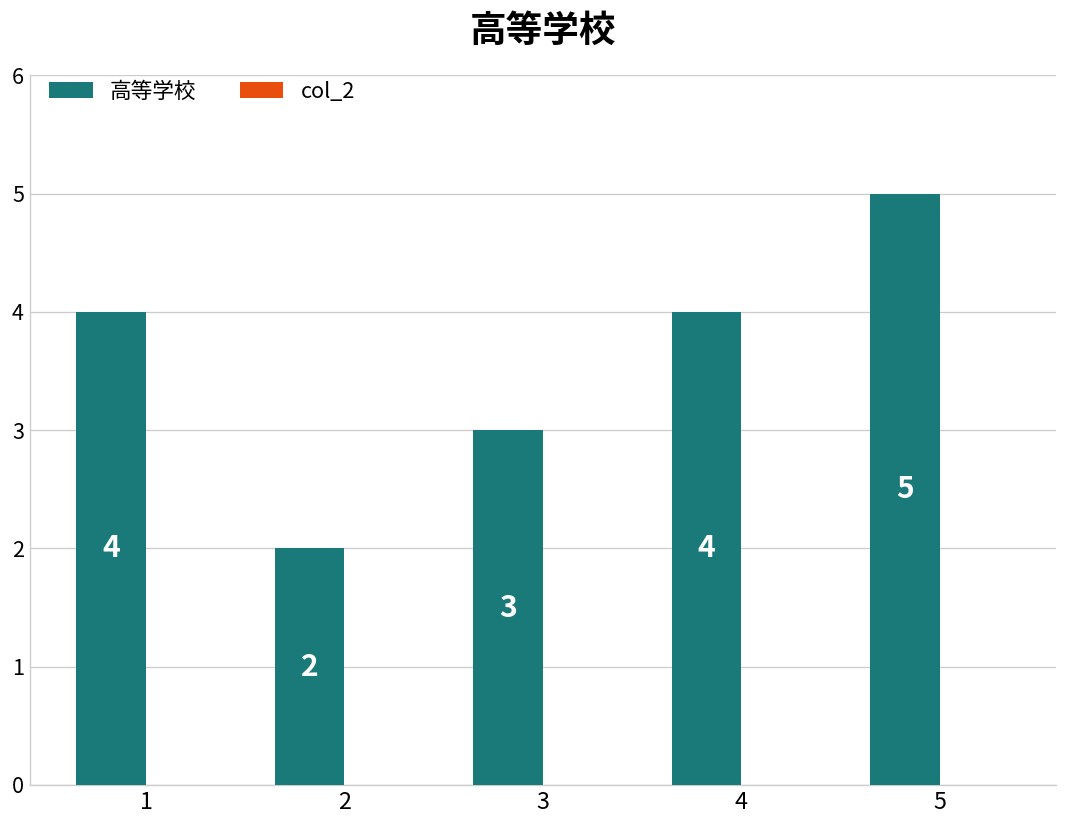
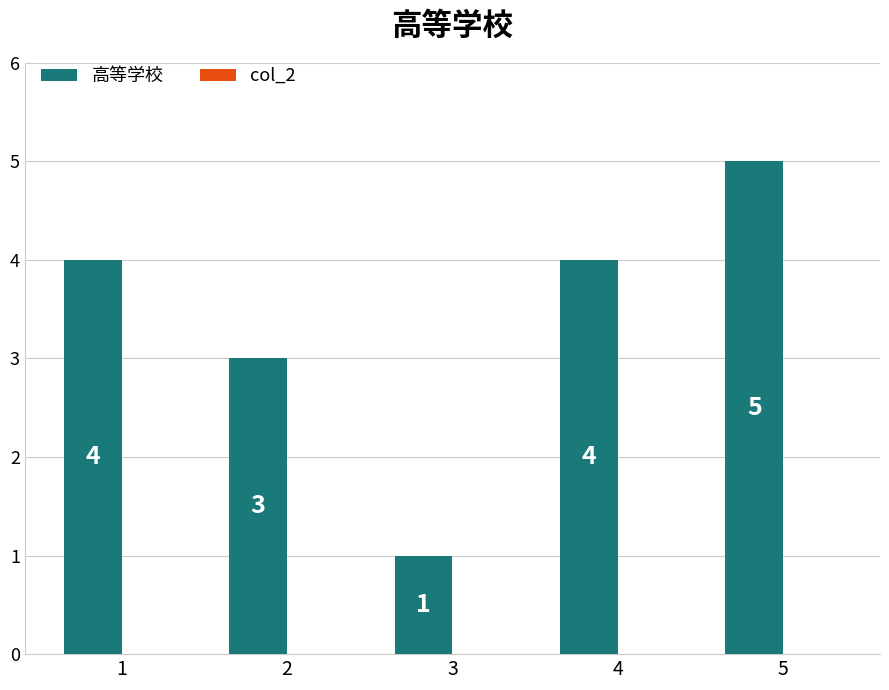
高等学校, 2: 2 -> 3
高等学校, 3: 3 -> 1
